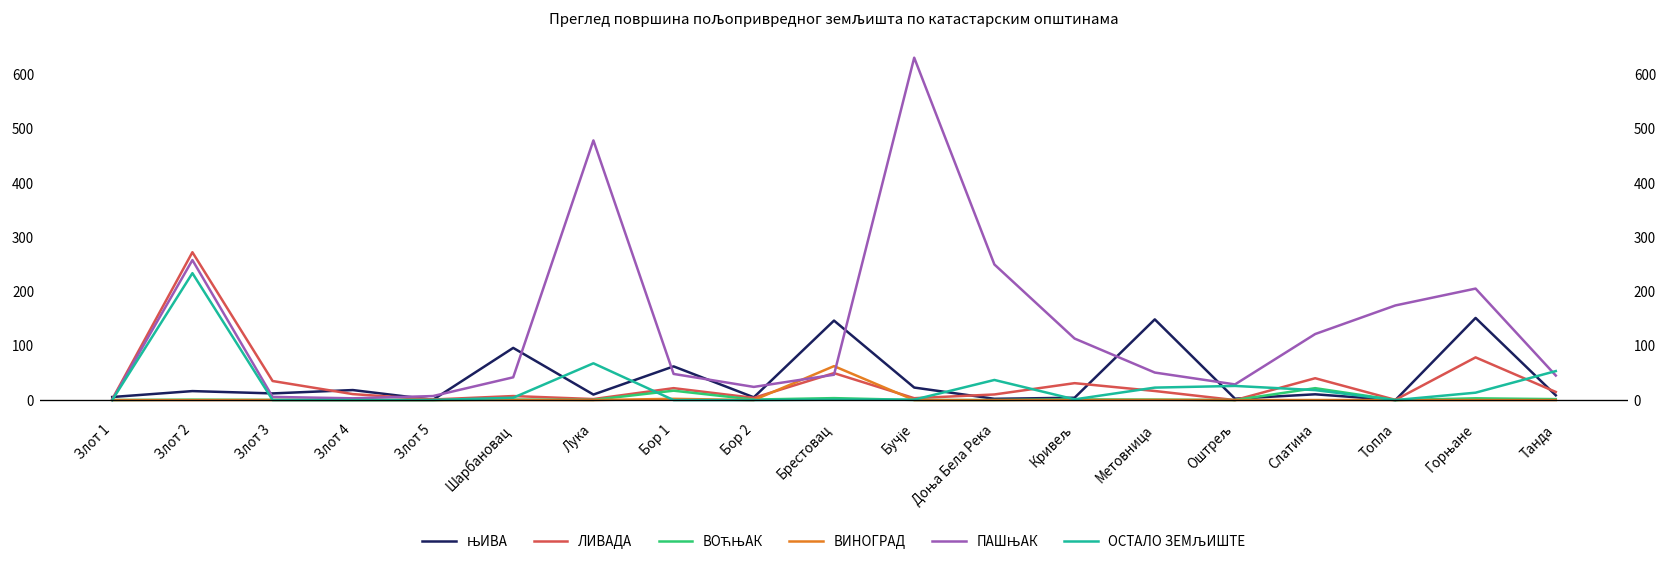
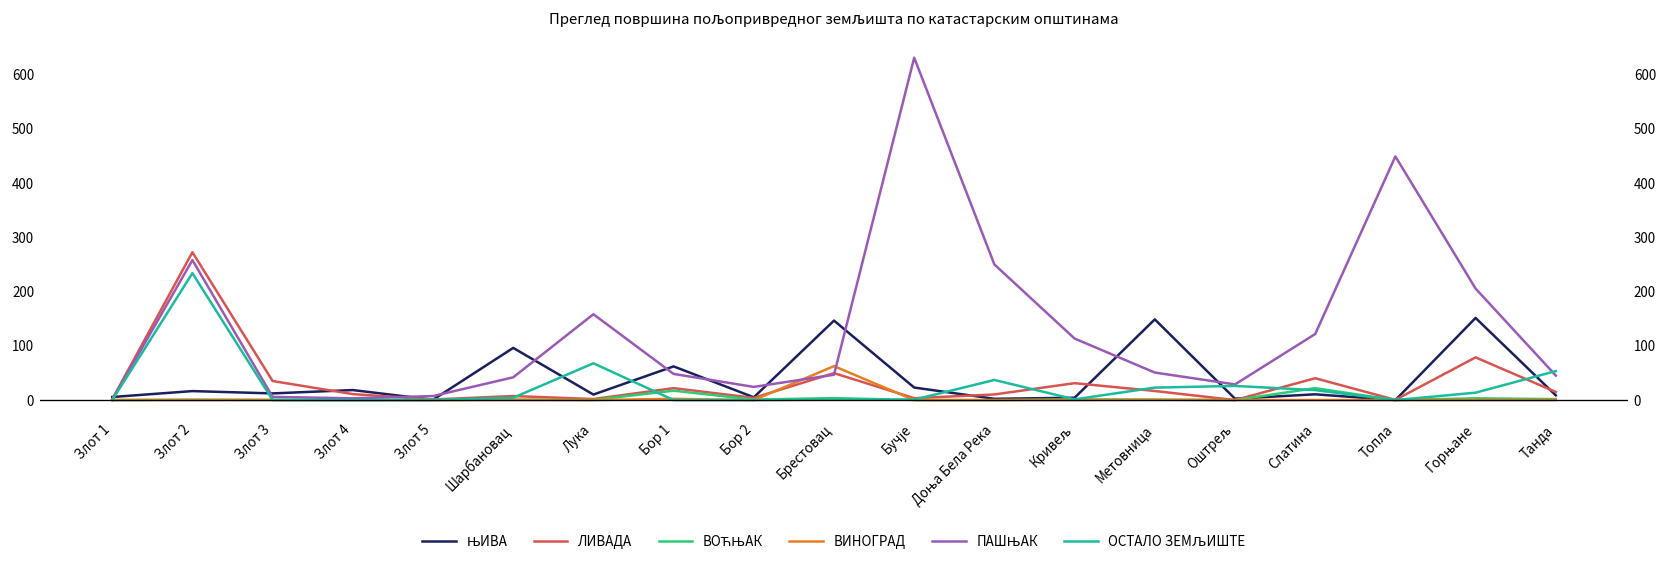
ПАШЊАК, Лука: 480 -> 160
ПАШЊАК, Топла: 170 -> 450
